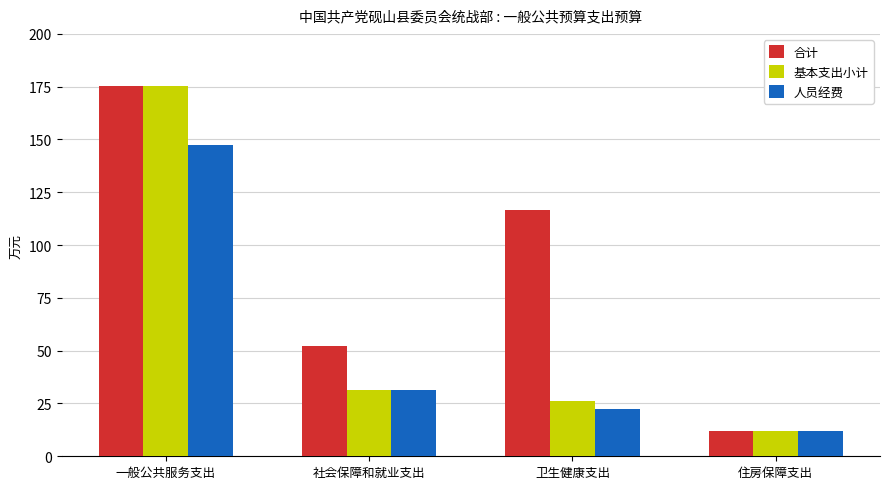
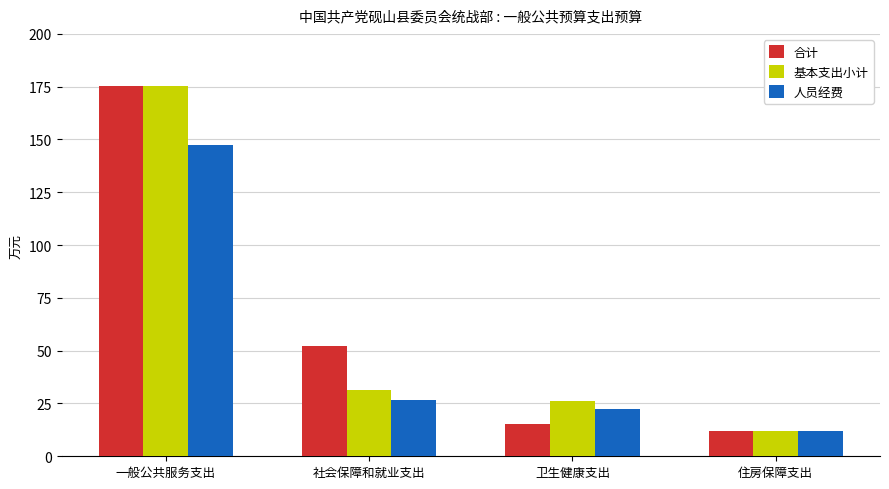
人员经费, 社会保障和就业支出: 31 -> 27
合计, 卫生健康支出: 117 -> 15
